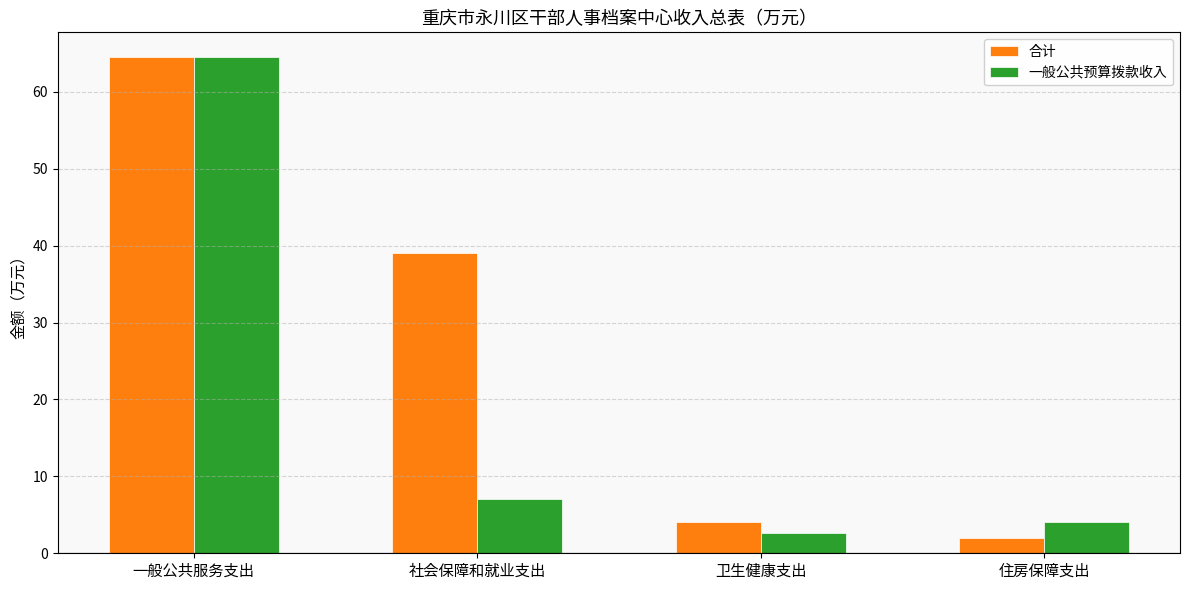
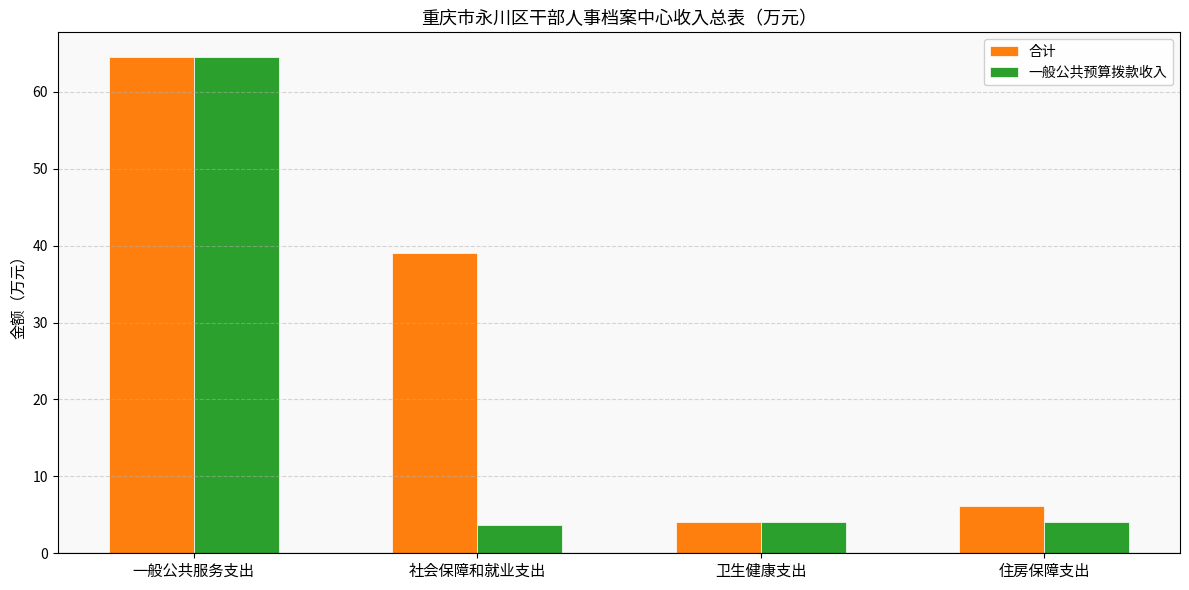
一般公共预算拨款收入, 社会保障和就业支出: 7 -> 4
一般公共预算拨款收入, 卫生健康支出: 3 -> 4
合计, 住房保障支出: 2 -> 6
